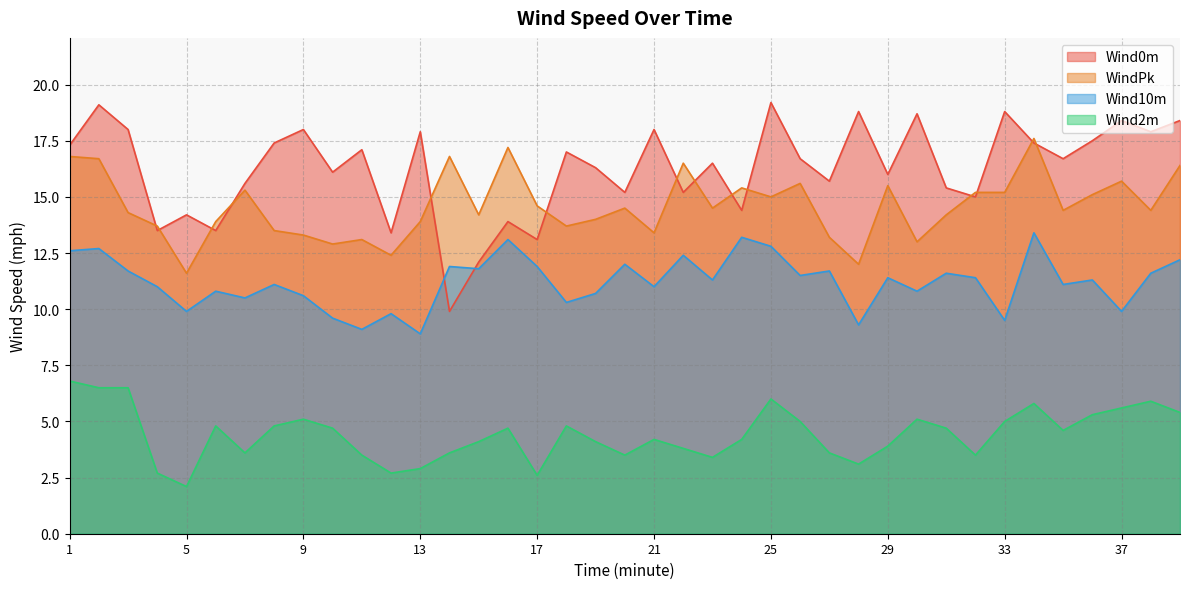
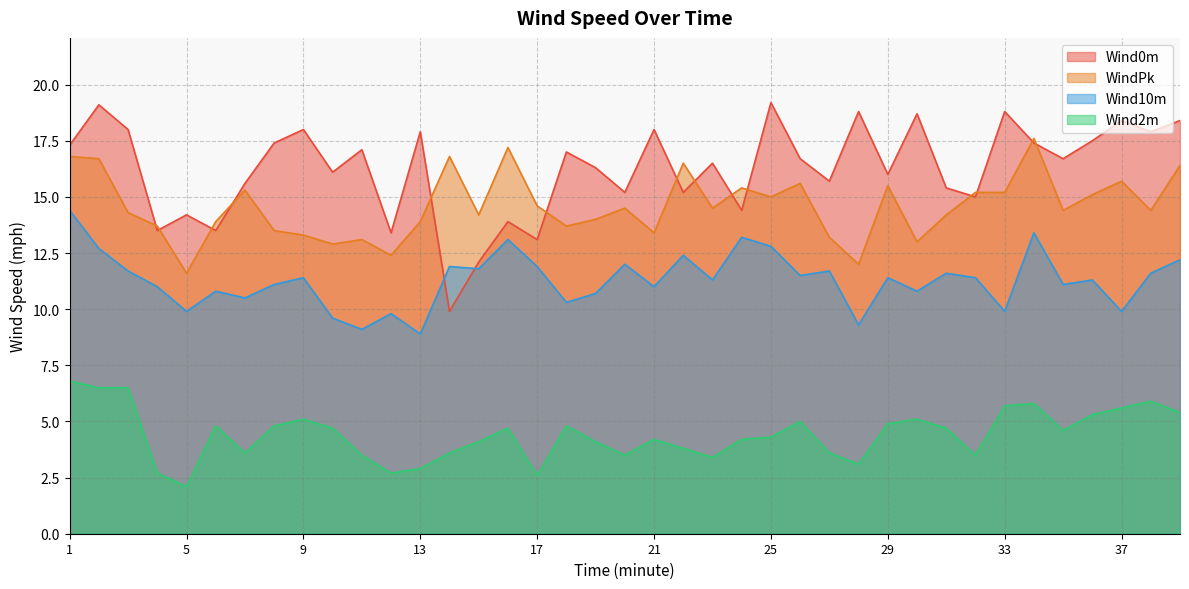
Wind10m, 1: 12.6 -> 14.4
Wind10m, 9: 10.6 -> 11.4
Wind2m, 25: 6.0 -> 4.3
Wind2m, 29: 3.9 -> 4.9
Wind10m, 33: 9.5 -> 9.9
Wind2m, 33: 5.0 -> 5.7
